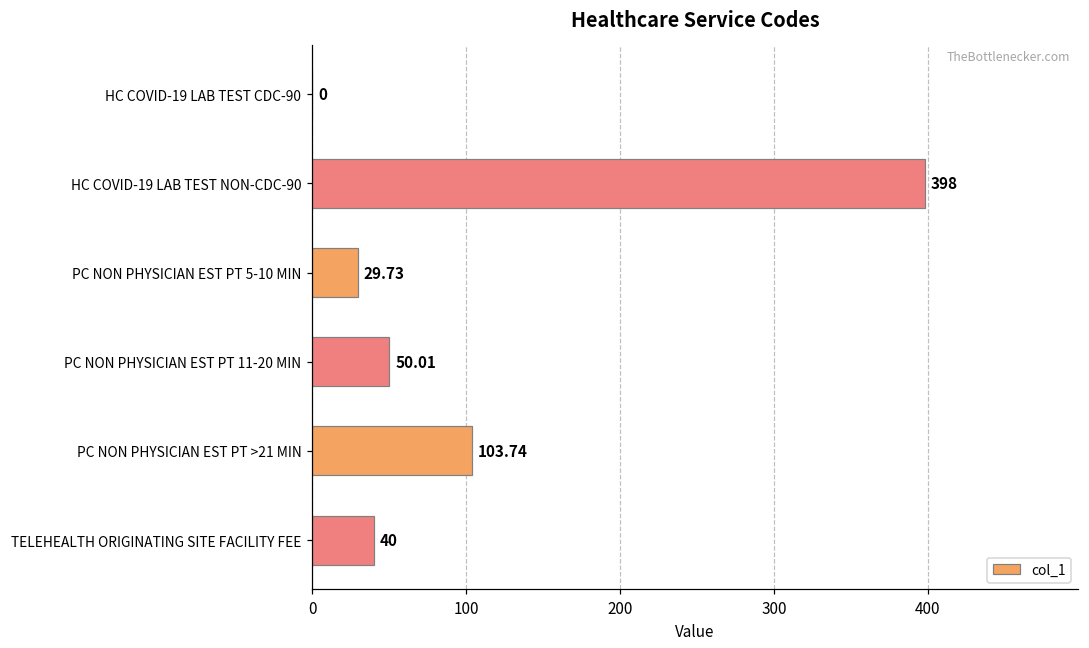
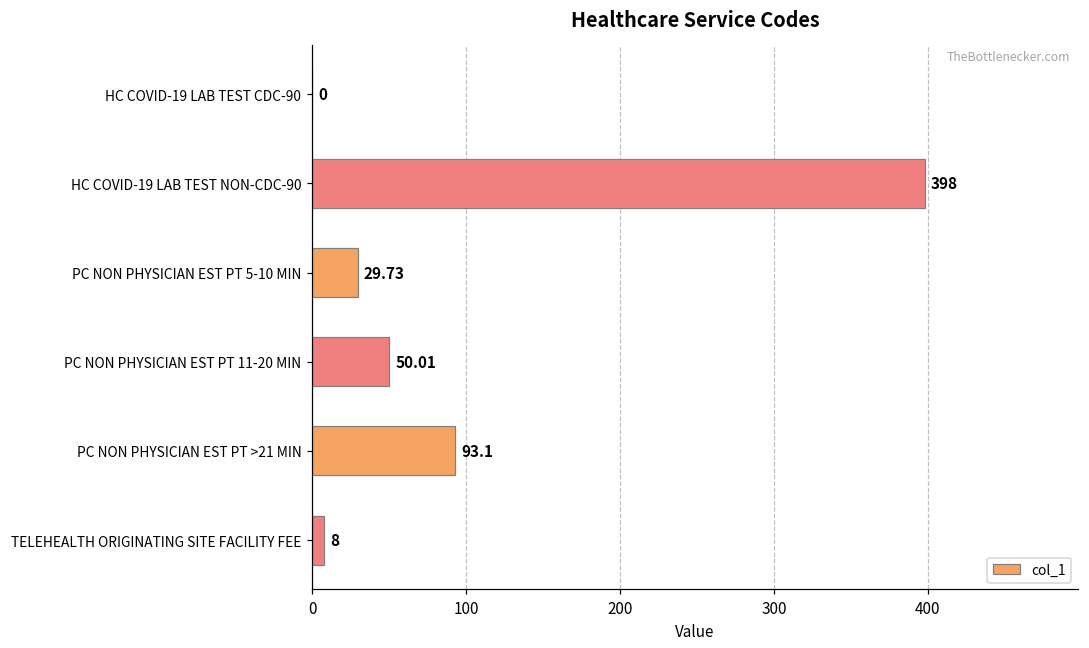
PC NON PHYSICIAN EST PT >21 MIN: 103.74 -> 93.1
TELEHEALTH ORIGINATING SITE FACILITY FEE: 40 -> 8
